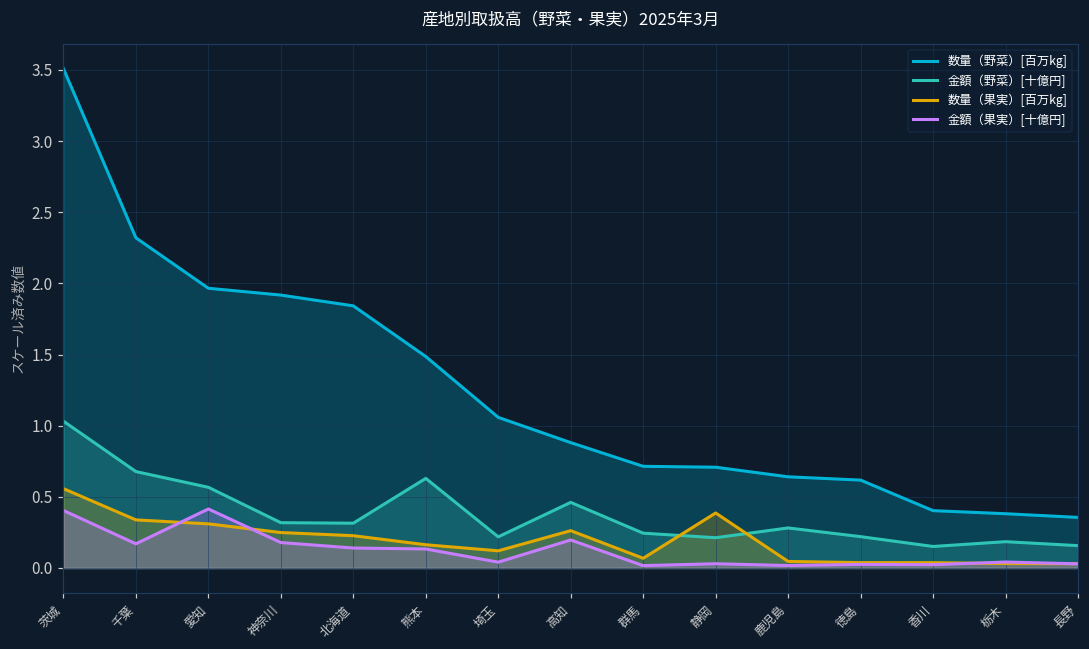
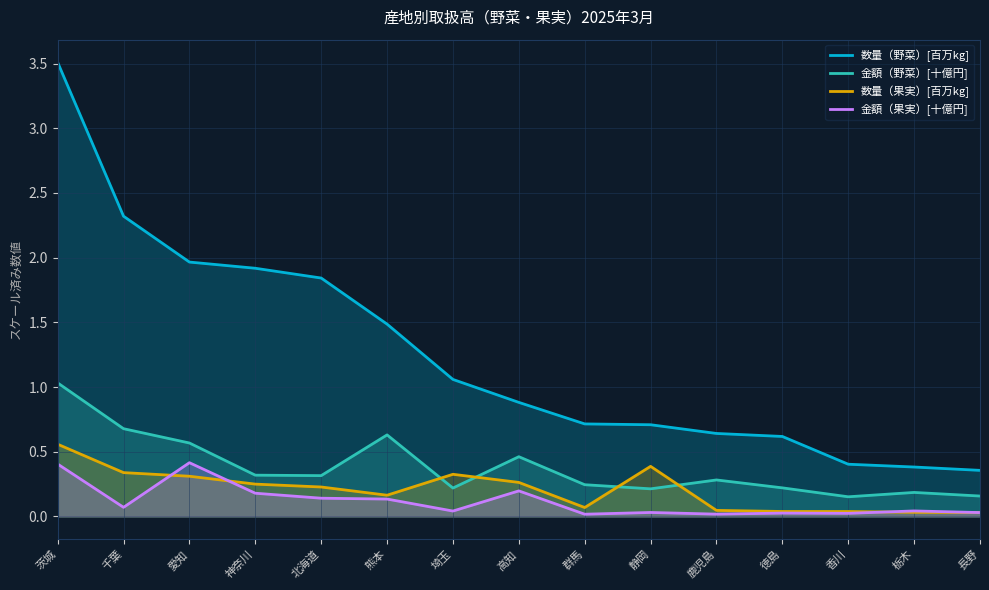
金額（果実）[十億円], 千葉: 0.17 -> 0.07
数量（果実）[百万kg], 埼玉: 0.12 -> 0.33
